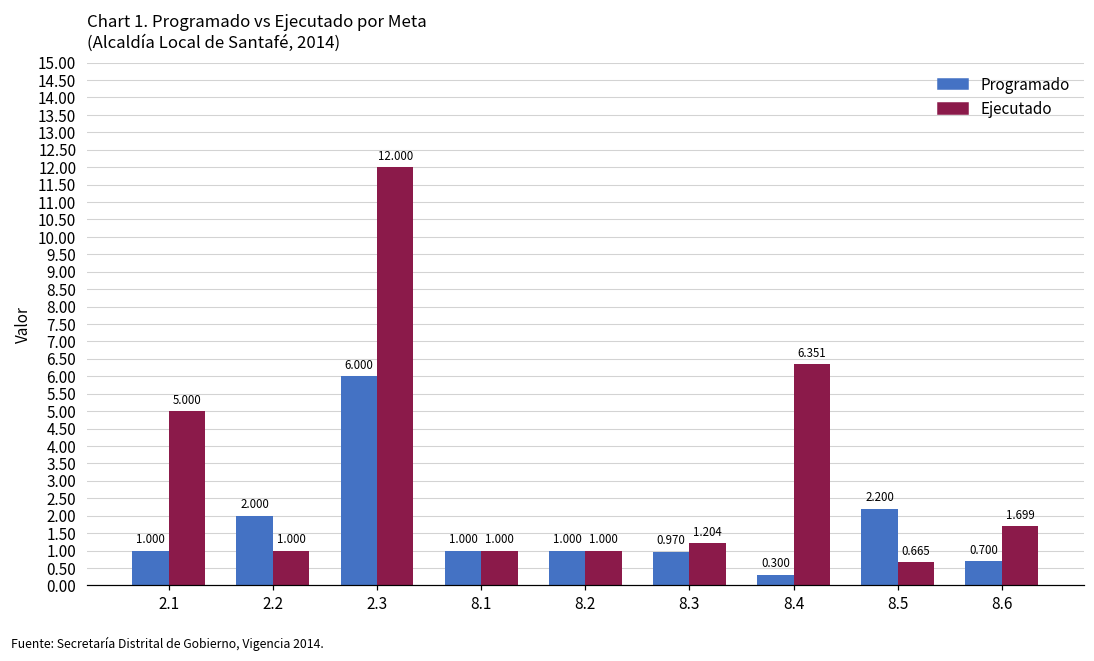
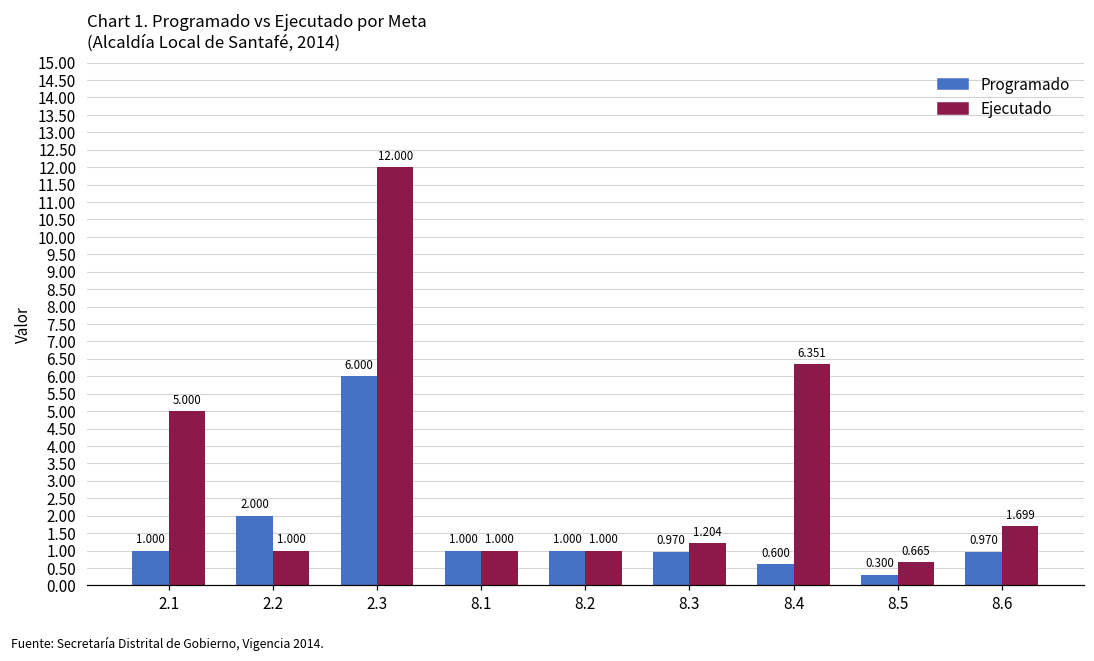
Programado, 8.4: 0.300 -> 0.600
Programado, 8.5: 2.200 -> 0.300
Programado, 8.6: 0.700 -> 0.970
